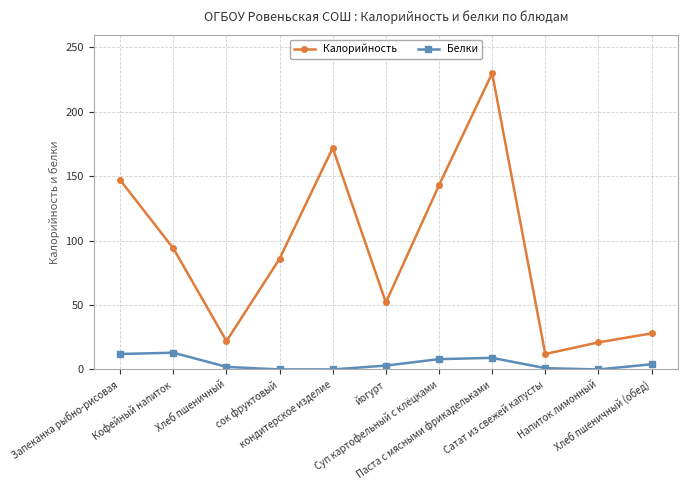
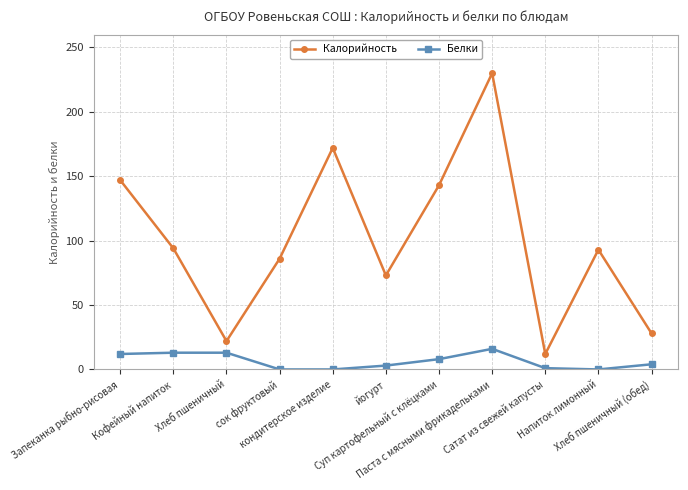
Белки, Хлеб пшеничный: 2 -> 13
Калорийность, йогурт: 52 -> 73
Белки, Паста с мясными фрикадельками: 9 -> 16
Калорийность, Напиток лимонный: 21 -> 93
